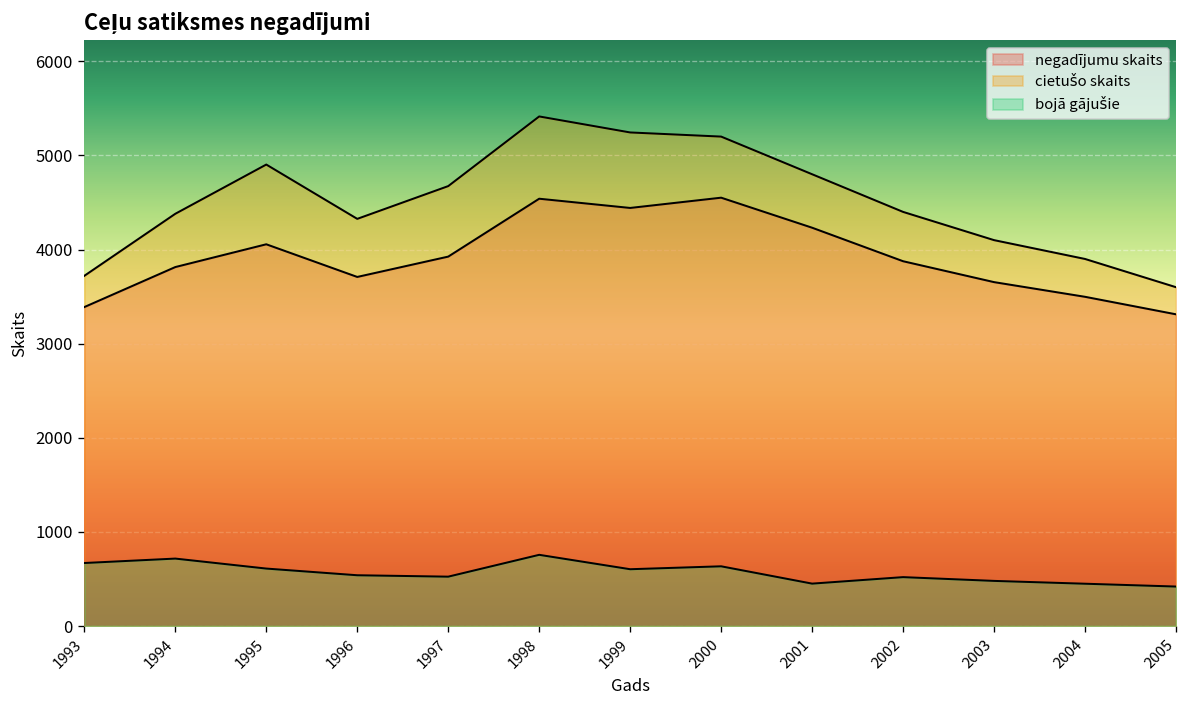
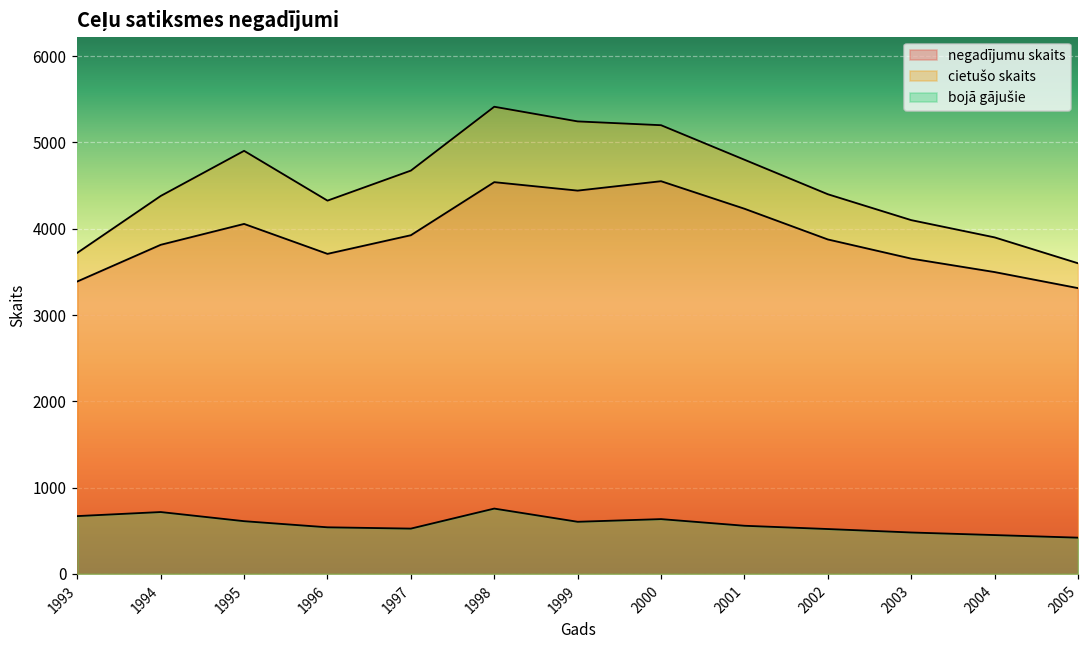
bojā gājušie, 2001: 500 -> 600
